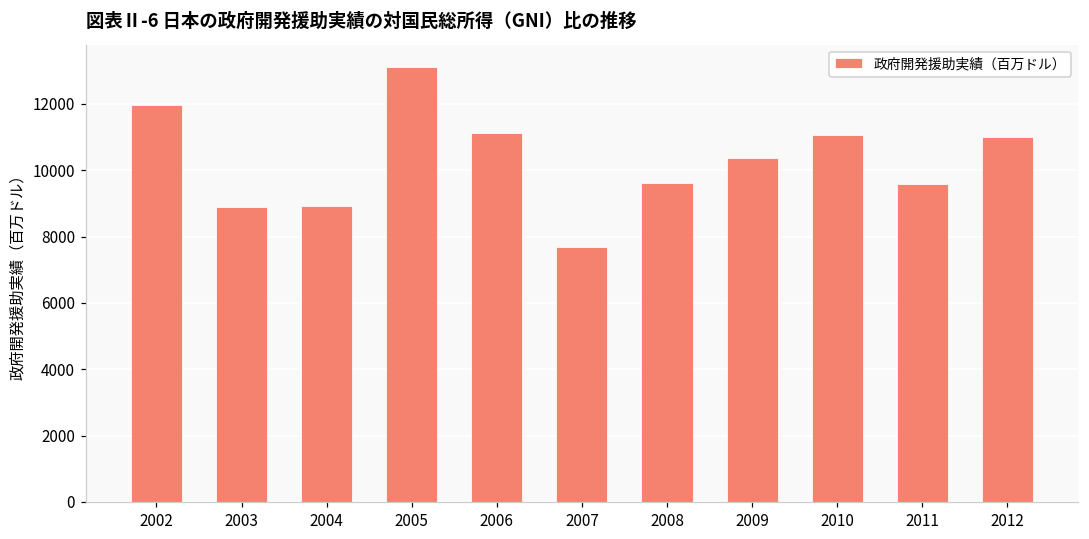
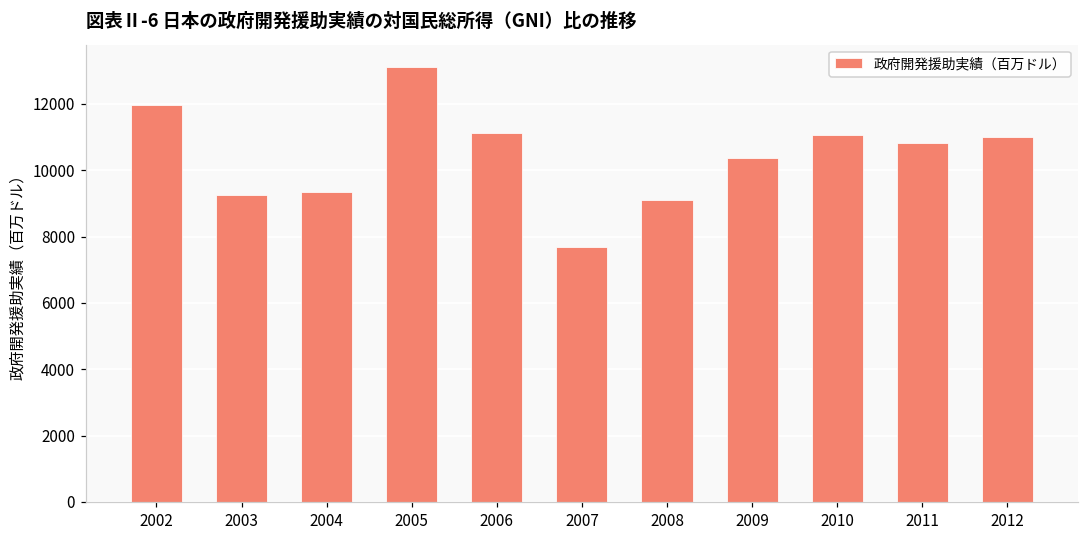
2003: 8900 -> 9200
2004: 8900 -> 9300
2008: 9600 -> 9100
2011: 9600 -> 10800
